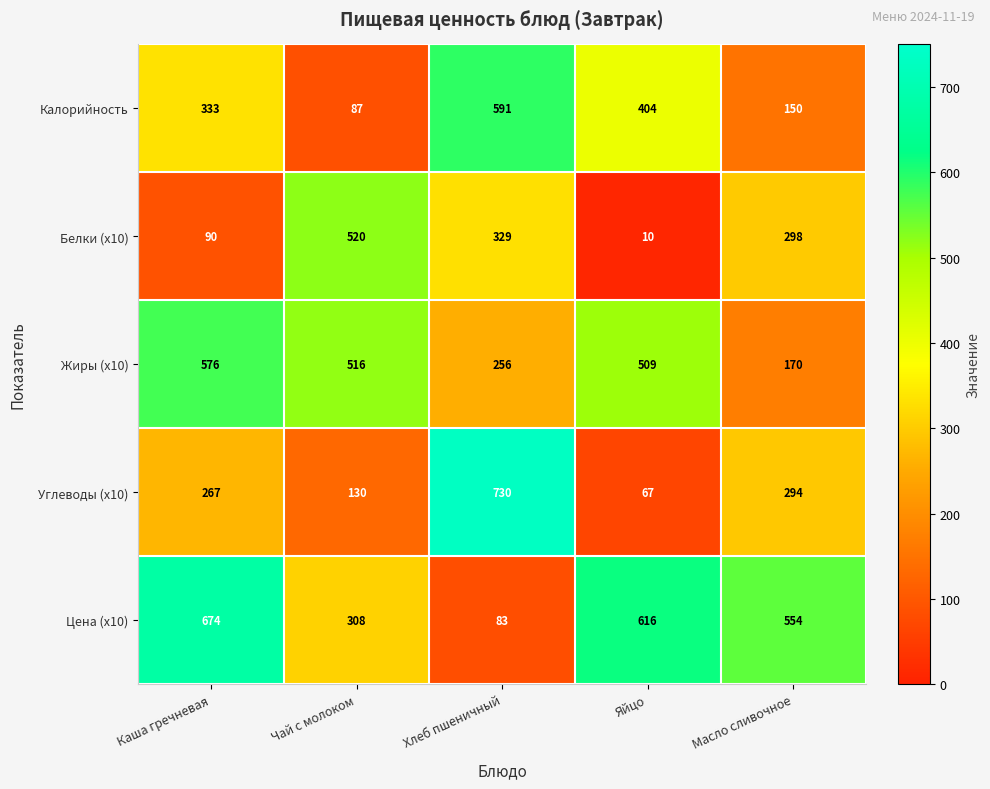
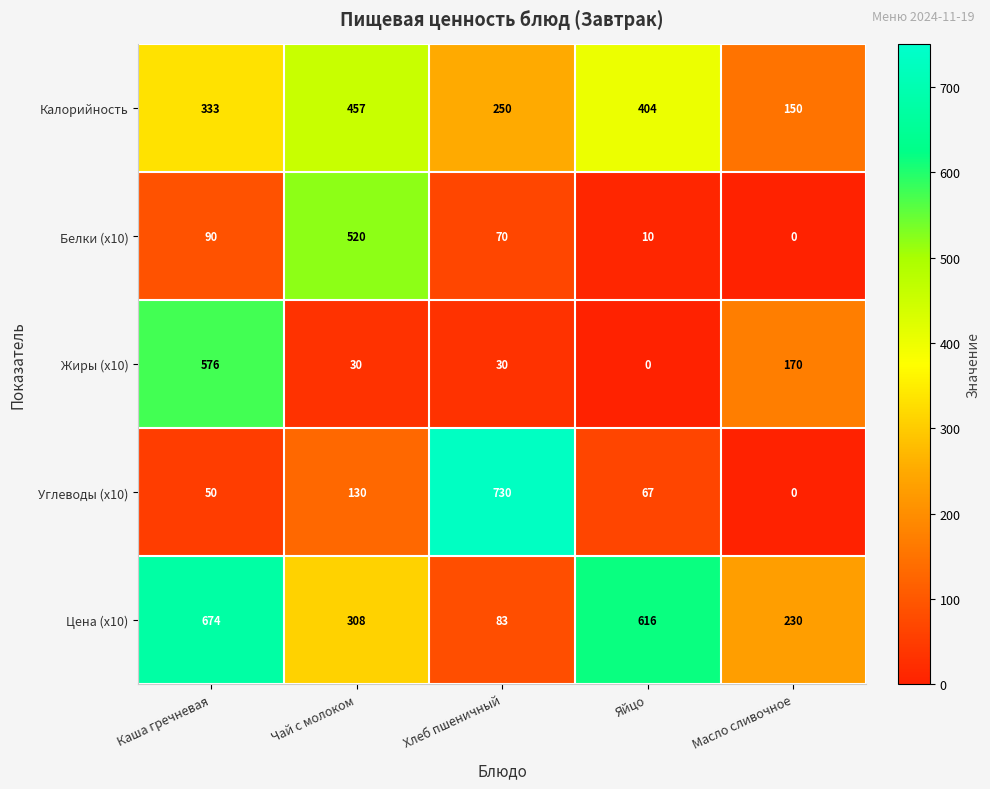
Калорийность, Чай с молоком: 87 -> 457
Калорийность, Хлеб пшеничный: 591 -> 250
Белки (x10), Хлеб пшеничный: 329 -> 70
Белки (x10), Масло сливочное: 298 -> 0
Жиры (x10), Чай с молоком: 516 -> 30
Жиры (x10), Хлеб пшеничный: 256 -> 30
Жиры (x10), Яйцо: 509 -> 0
Углеводы (x10), Каша гречневая: 267 -> 50
Углеводы (x10), Масло сливочное: 294 -> 0
Цена (x10), Масло сливочное: 554 -> 230
